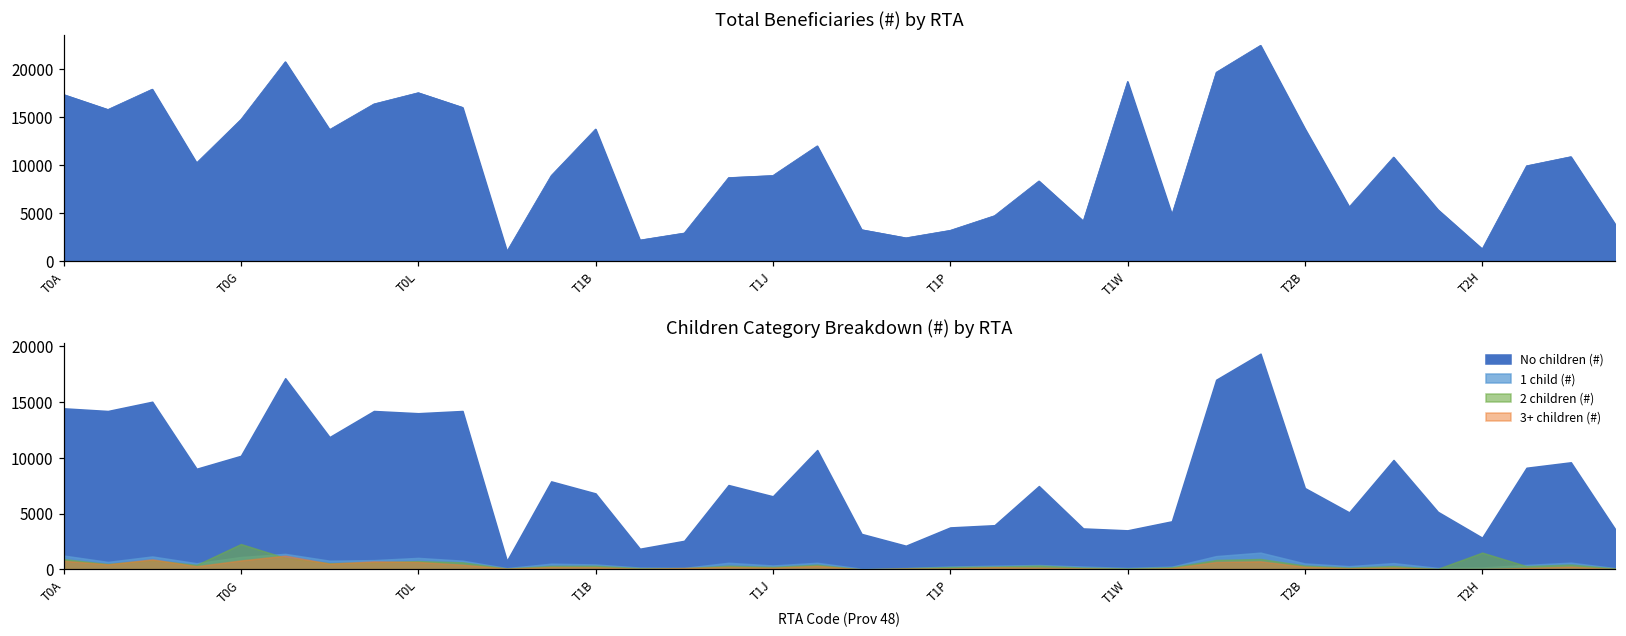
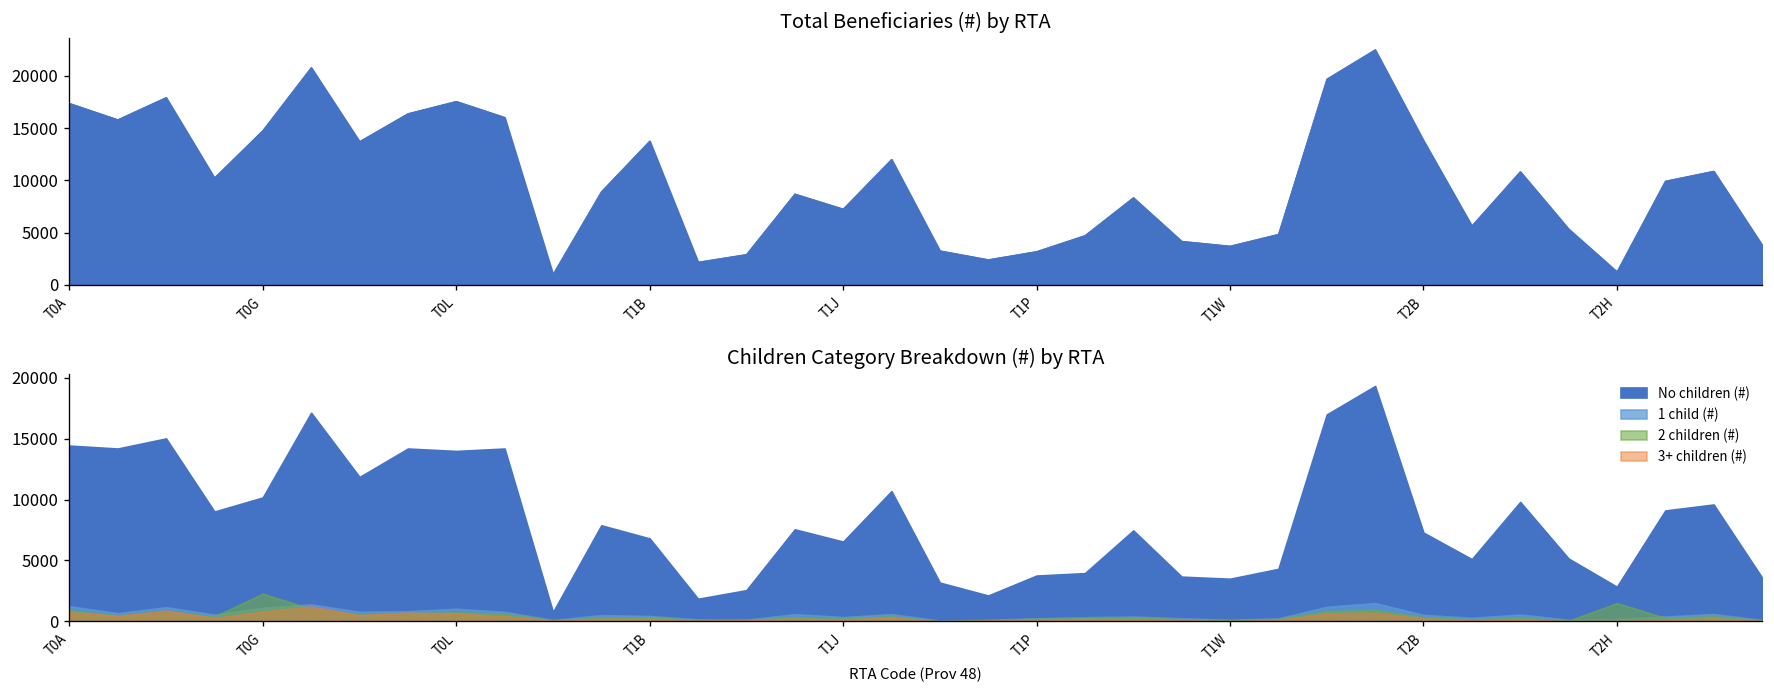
Total Beneficiaries (#) by RTA, T1J: 9000 -> 7000
Total Beneficiaries (#) by RTA, T1W: 19000 -> 4000
